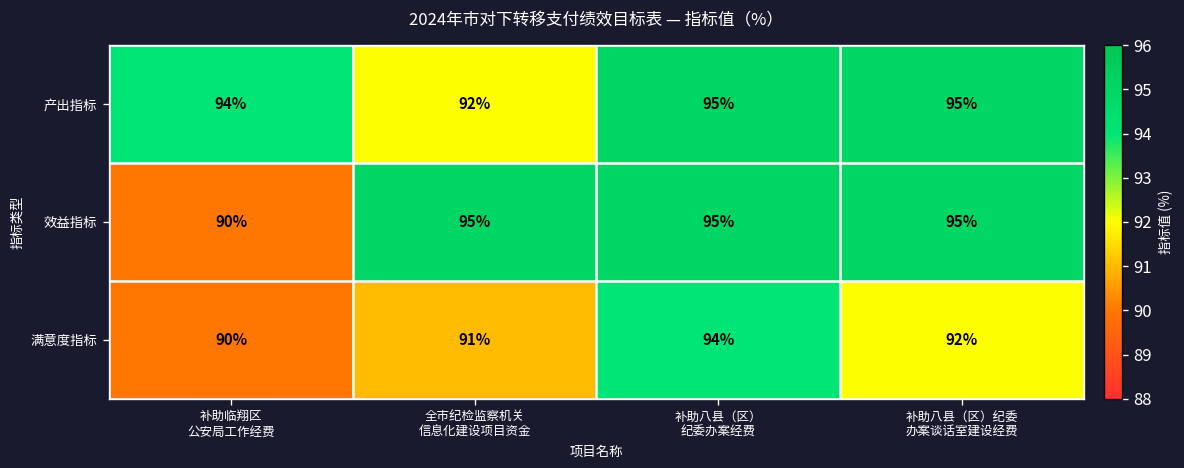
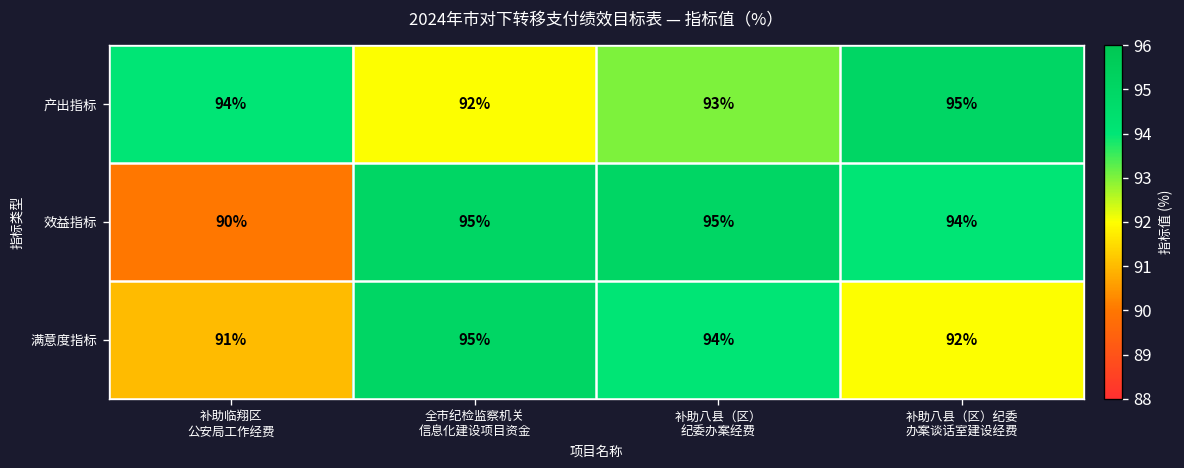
产出指标, 补助八县（区） 纪委办案经费: 95% -> 93%
效益指标, 补助八县（区）纪委 办案谈话室建设经费: 95% -> 94%
满意度指标, 补助临翔区 公安局工作经费: 90% -> 91%
满意度指标, 全市纪检监察机关 信息化建设项目资金: 91% -> 95%
